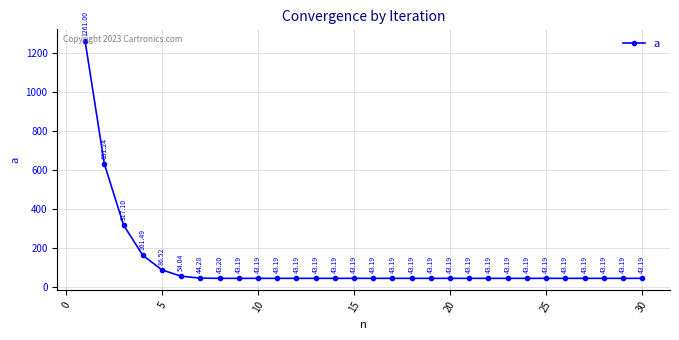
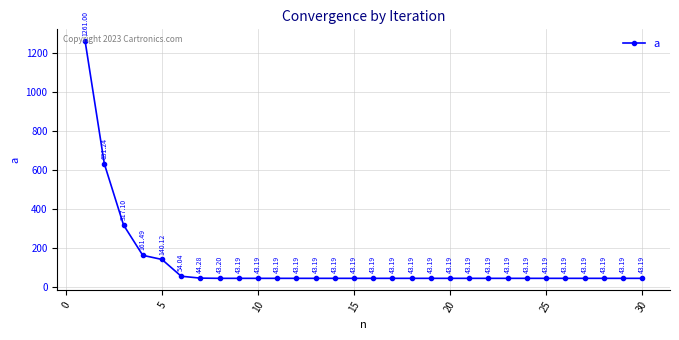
5: 86.52 -> 140.12
